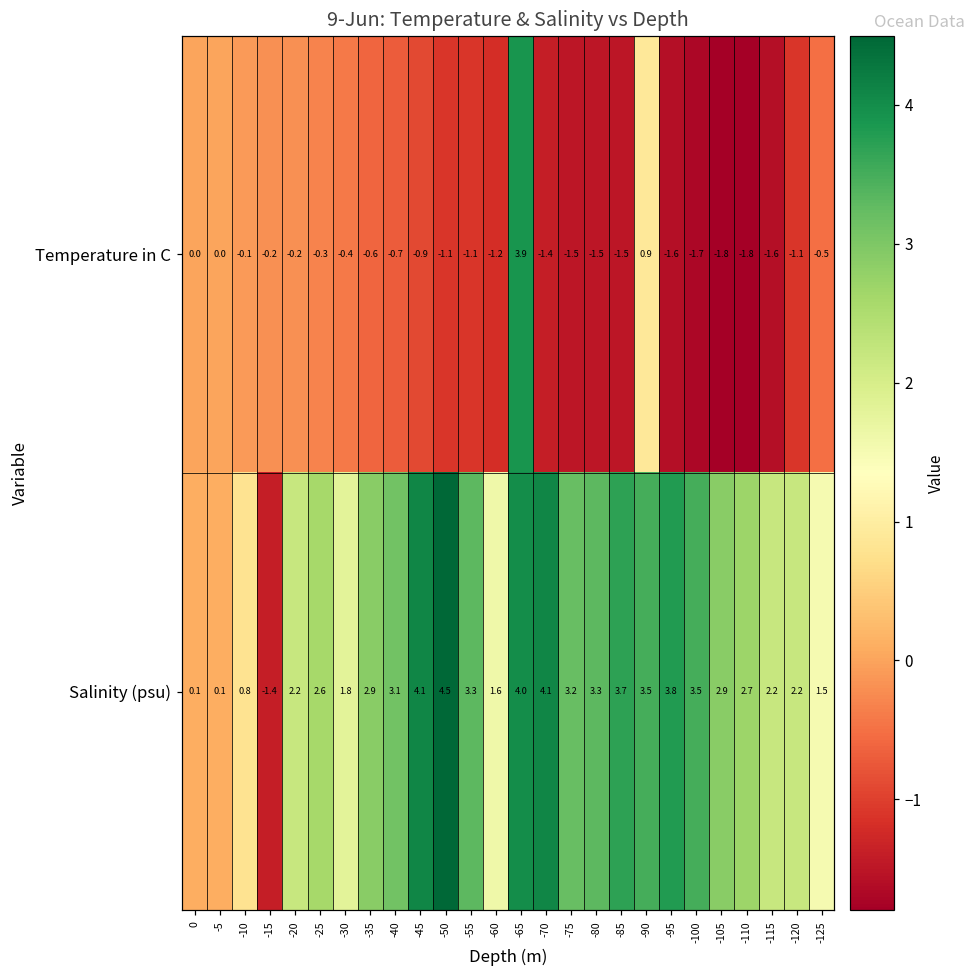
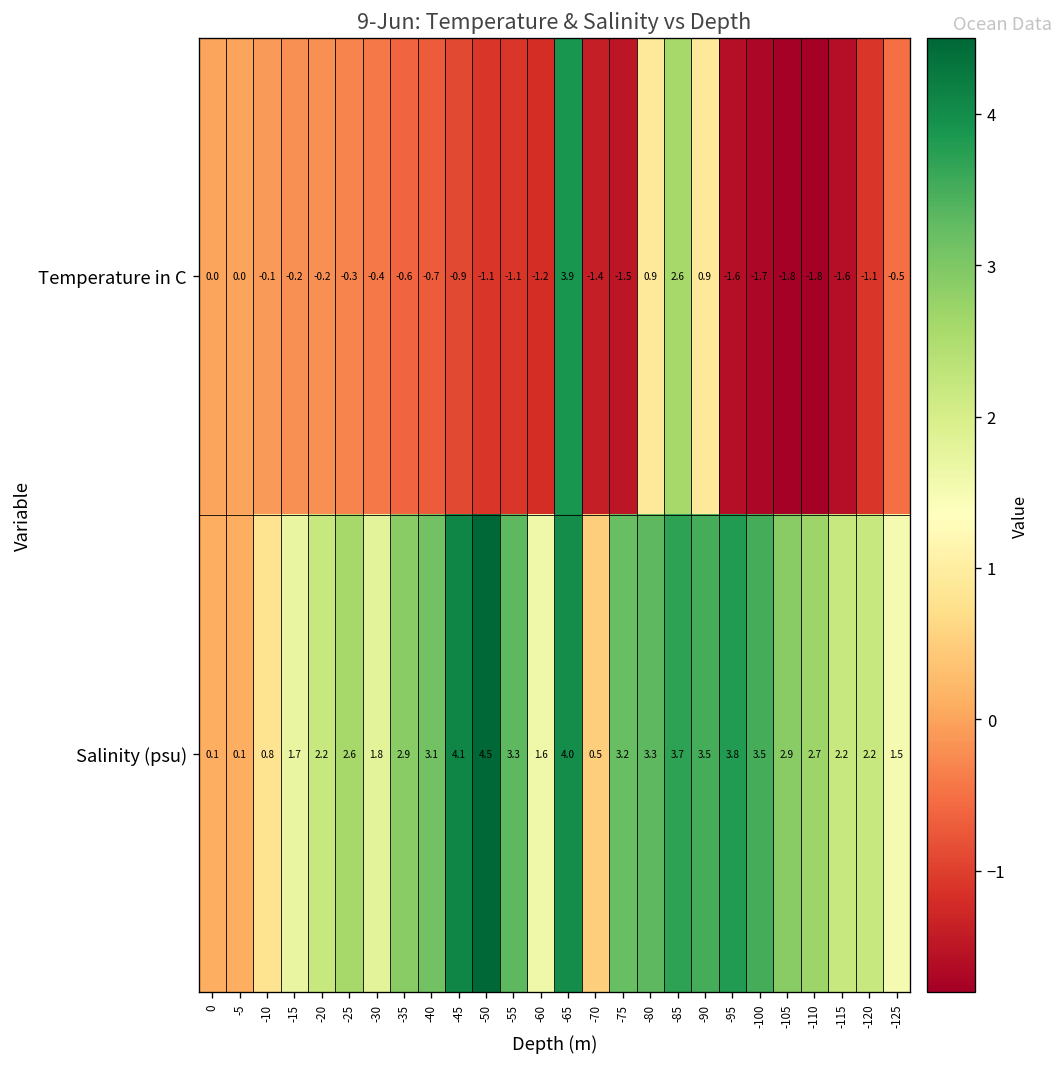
Temperature in C, -80: -1.5 -> 0.9
Temperature in C, -85: -1.5 -> 2.6
Salinity (psu), -15: -1.4 -> 1.7
Salinity (psu), -70: 4.1 -> 0.5
